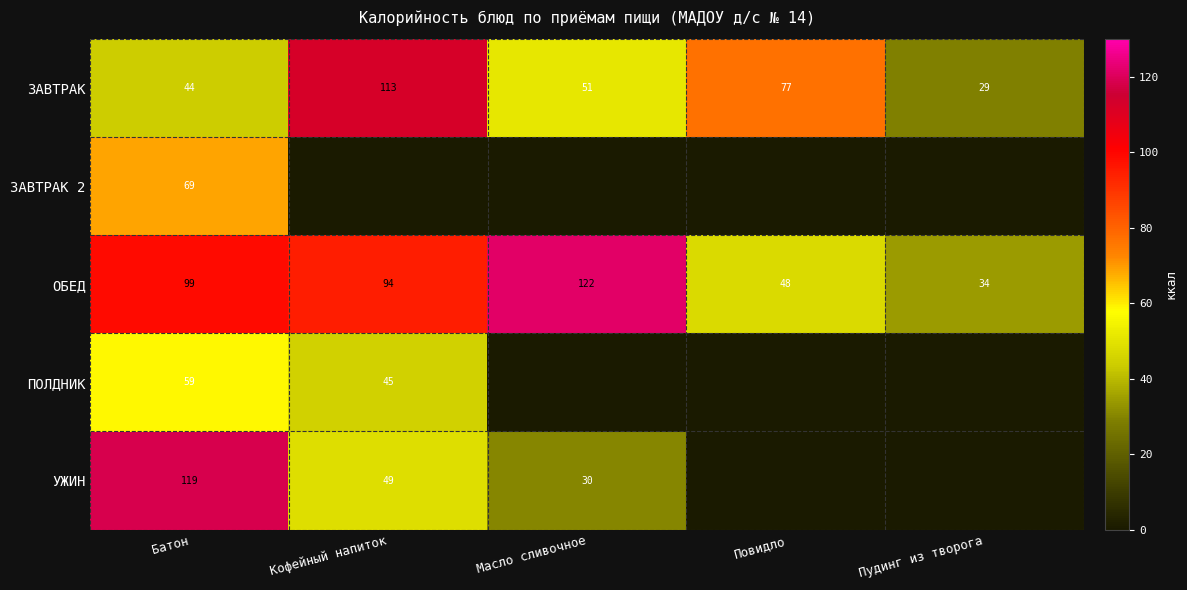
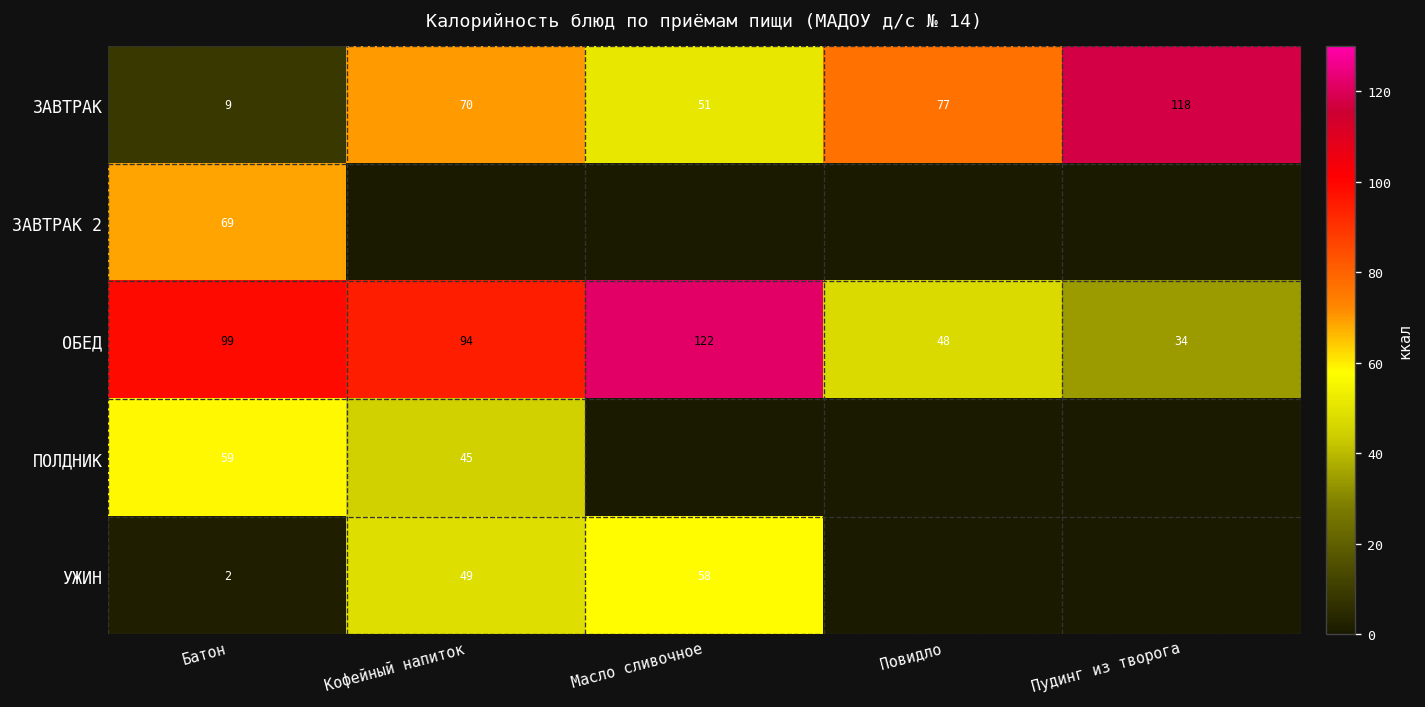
ЗАВТРАК, Батон: 44 -> 9
ЗАВТРАК, Кофейный напиток: 113 -> 70
ЗАВТРАК, Пудинг из творога: 29 -> 118
УЖИН, Батон: 119 -> 2
УЖИН, Масло сливочное: 30 -> 58
